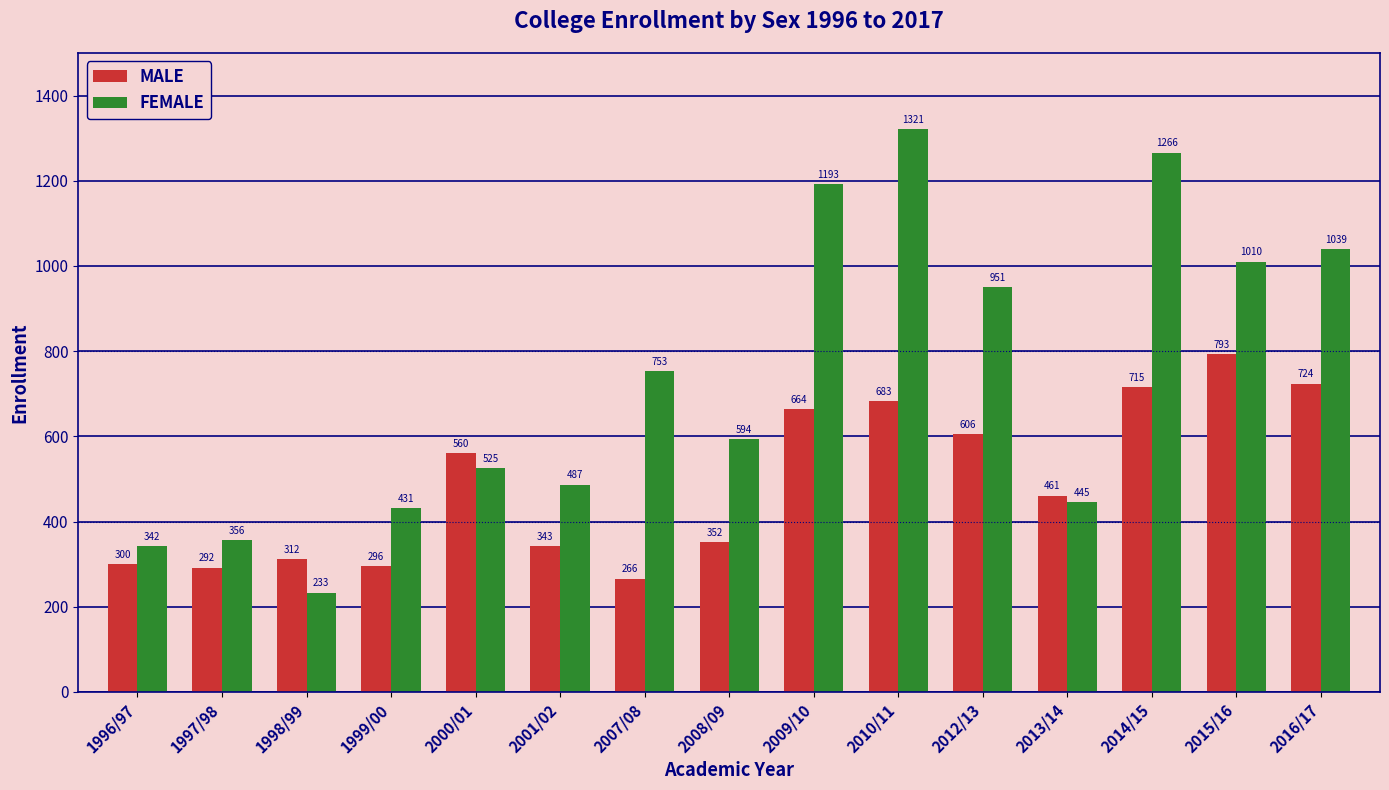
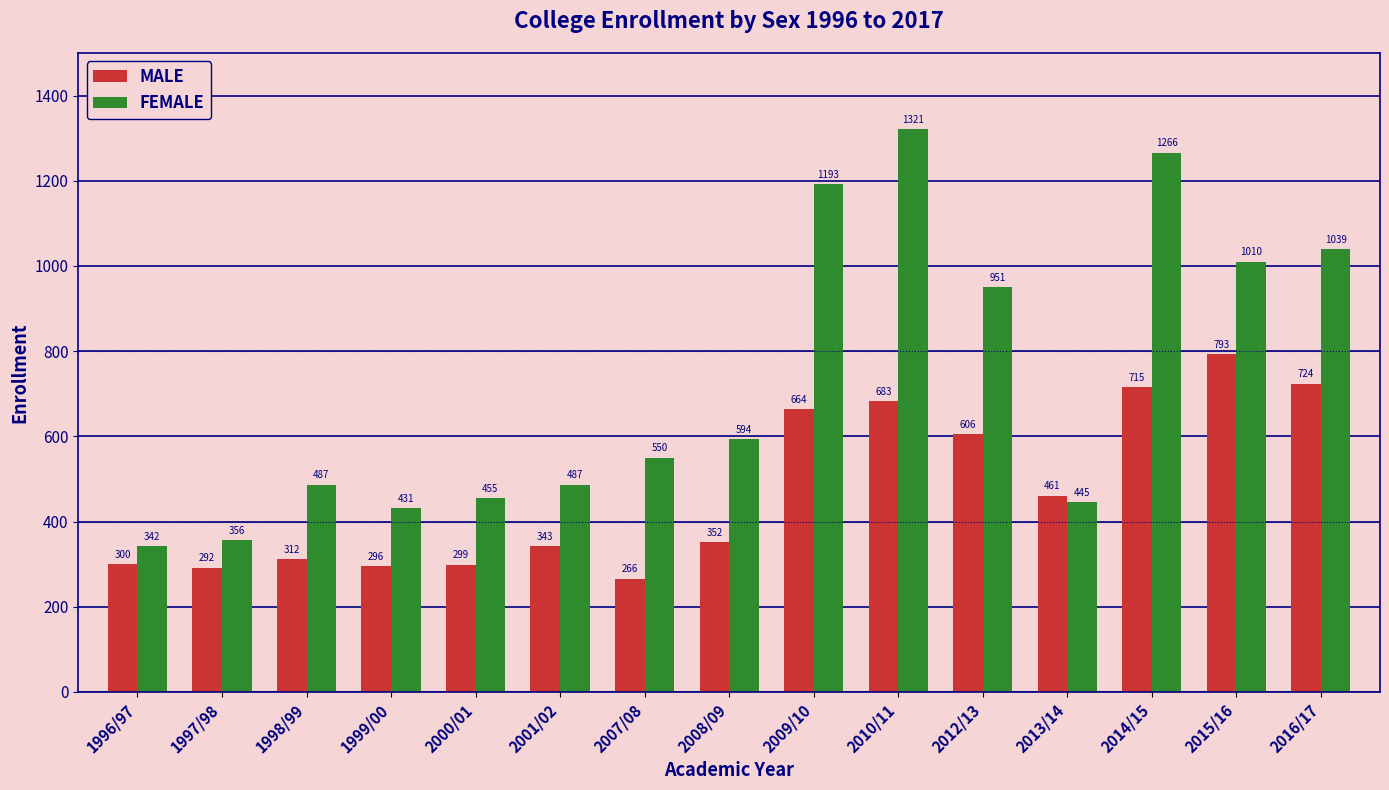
FEMALE, 1998/99: 233 -> 487
MALE, 2000/01: 560 -> 299
FEMALE, 2000/01: 525 -> 455
FEMALE, 2007/08: 753 -> 550
